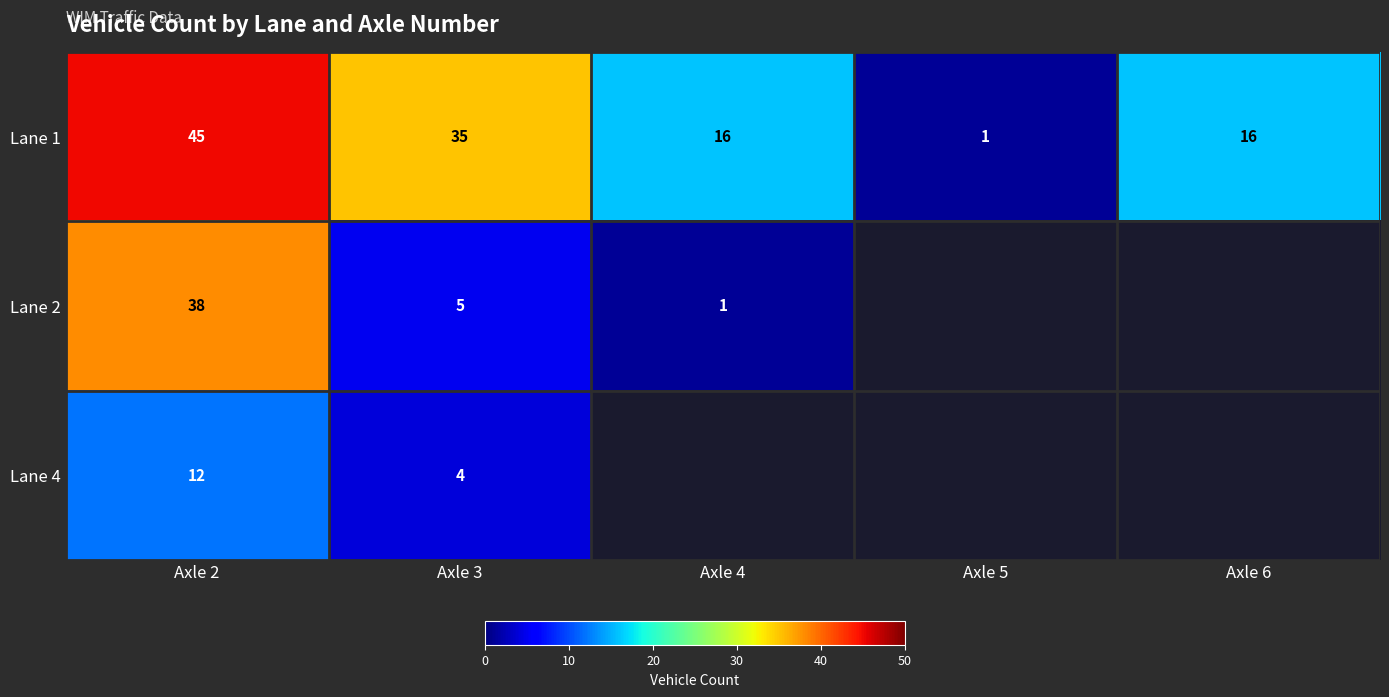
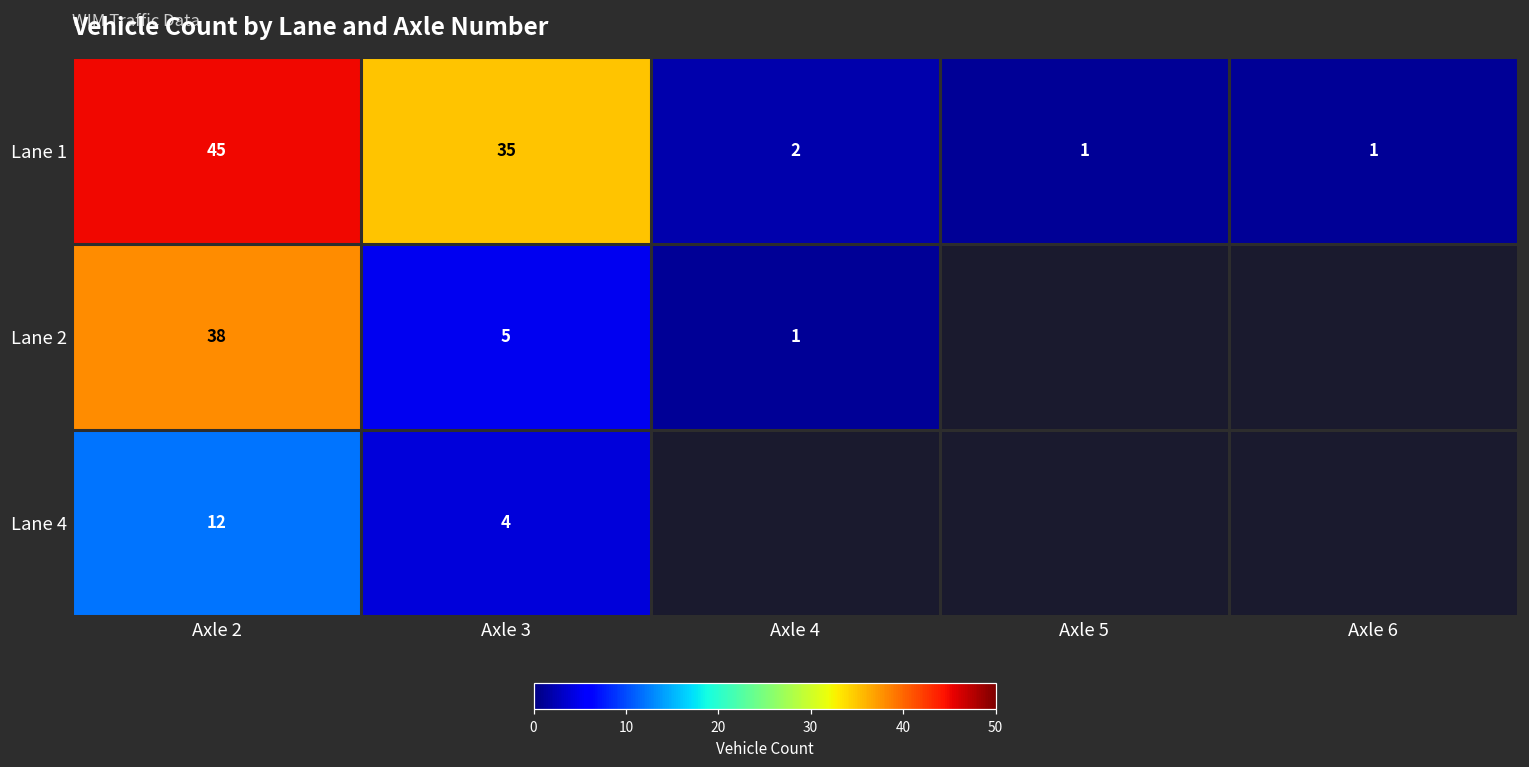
Lane 1, Axle 4: 16 -> 2
Lane 1, Axle 6: 16 -> 1
